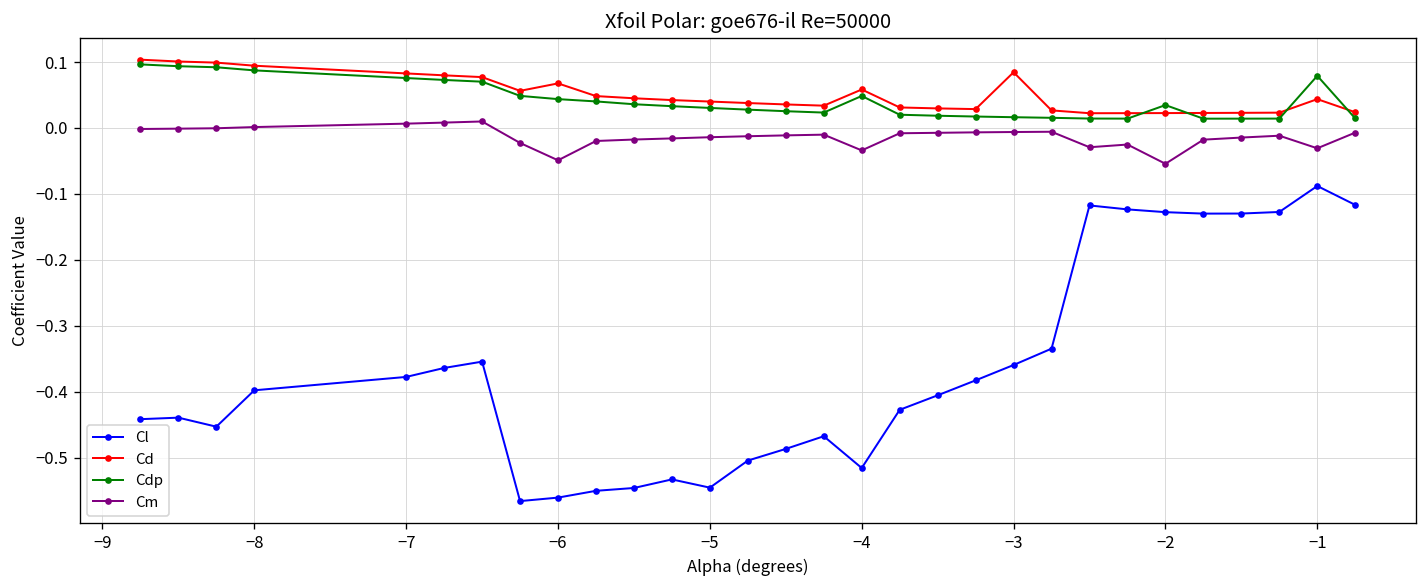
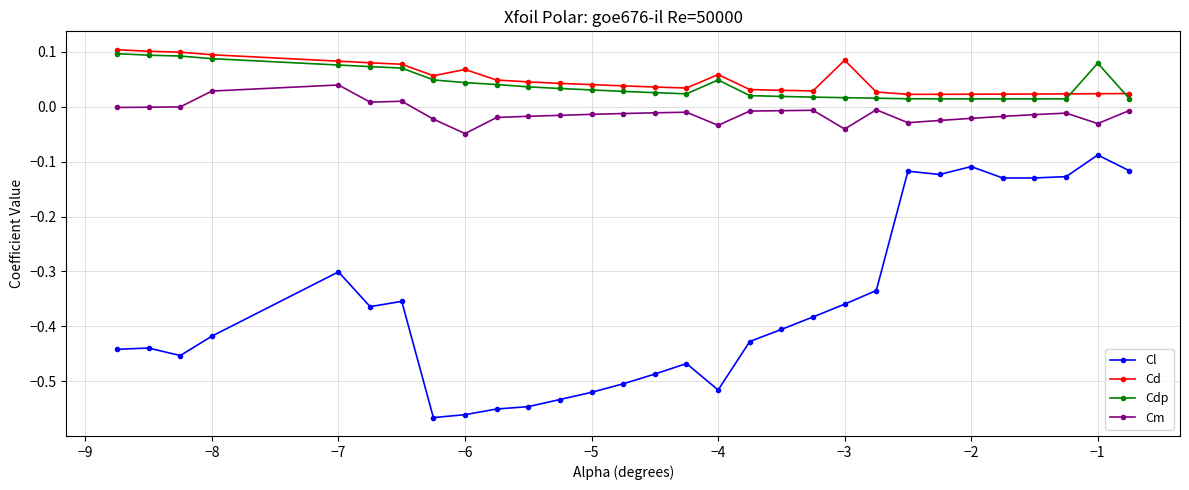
Cl, −8: -0.40 -> -0.42
Cm, −8: 0.00 -> 0.03
Cl, −7: -0.38 -> -0.30
Cm, −7: 0.01 -> 0.04
Cl, −5: -0.55 -> -0.52
Cm, −3: -0.01 -> -0.04
Cl, −2: -0.13 -> -0.11
Cdp, −2: 0.03 -> 0.01
Cm, −2: -0.05 -> -0.02
Cd, −1: 0.04 -> 0.02
